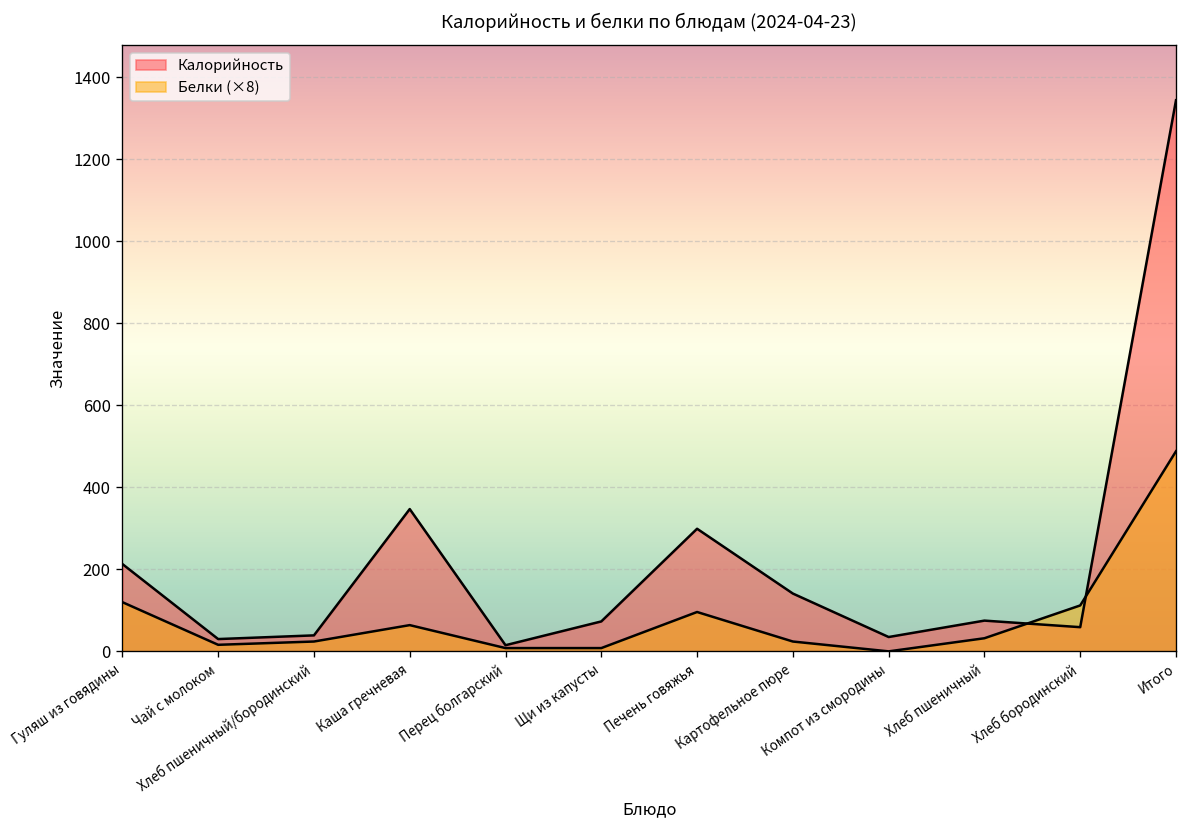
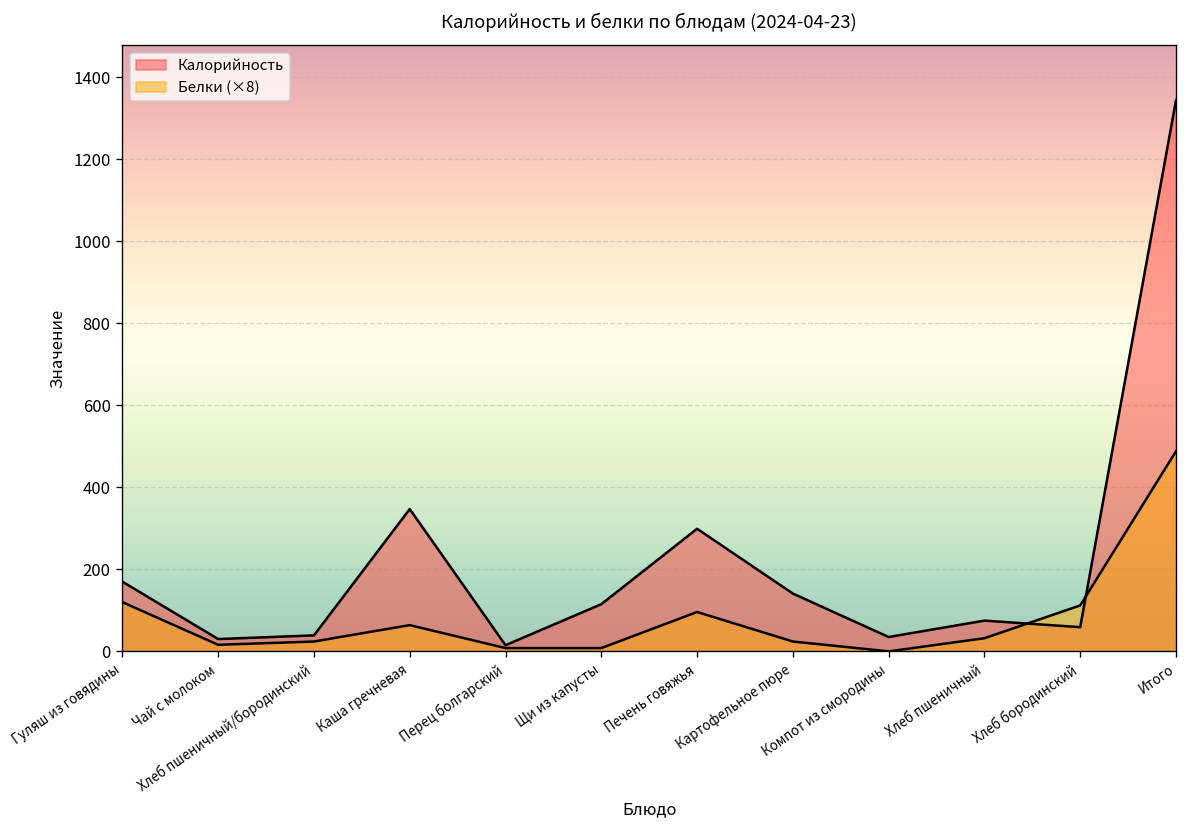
Калорийность, Гуляш из говядины: 210 -> 170
Калорийность, Щи из капусты: 70 -> 120
